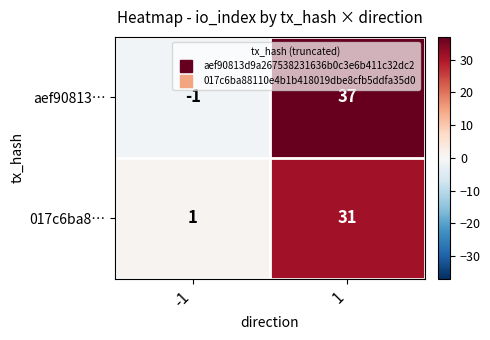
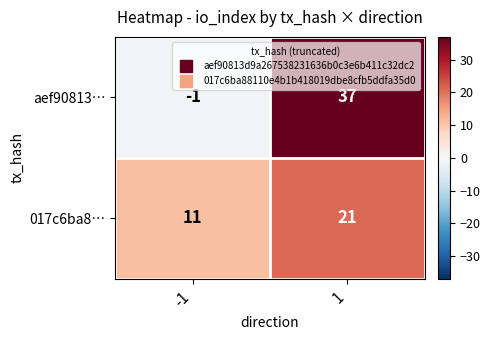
017c6ba8…, -1: 1 -> 11
017c6ba8…, 1: 31 -> 21
